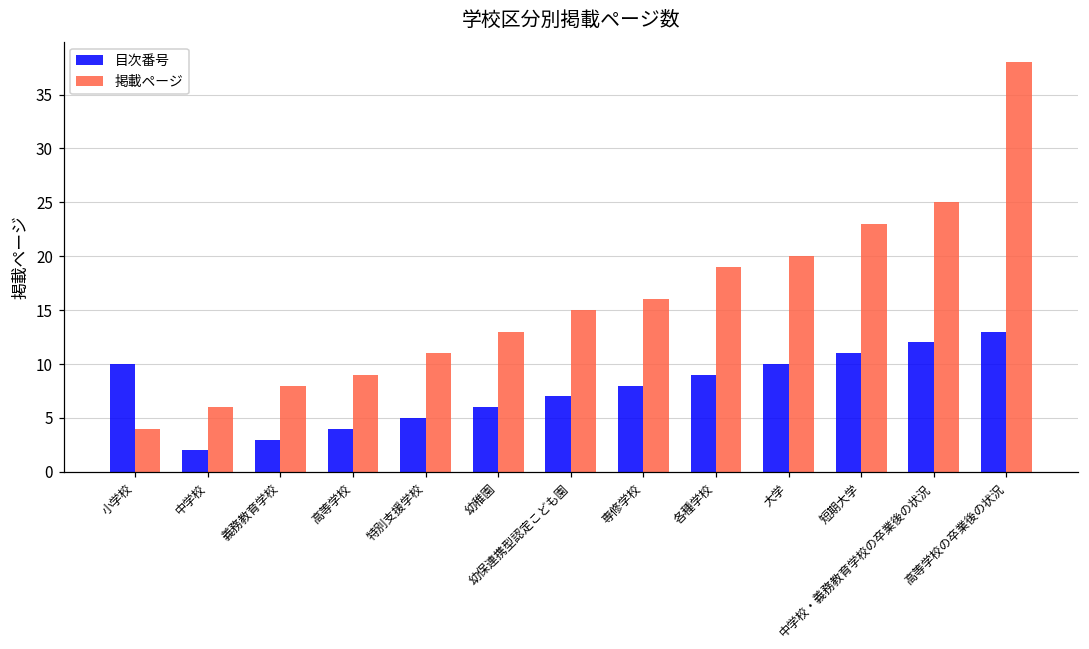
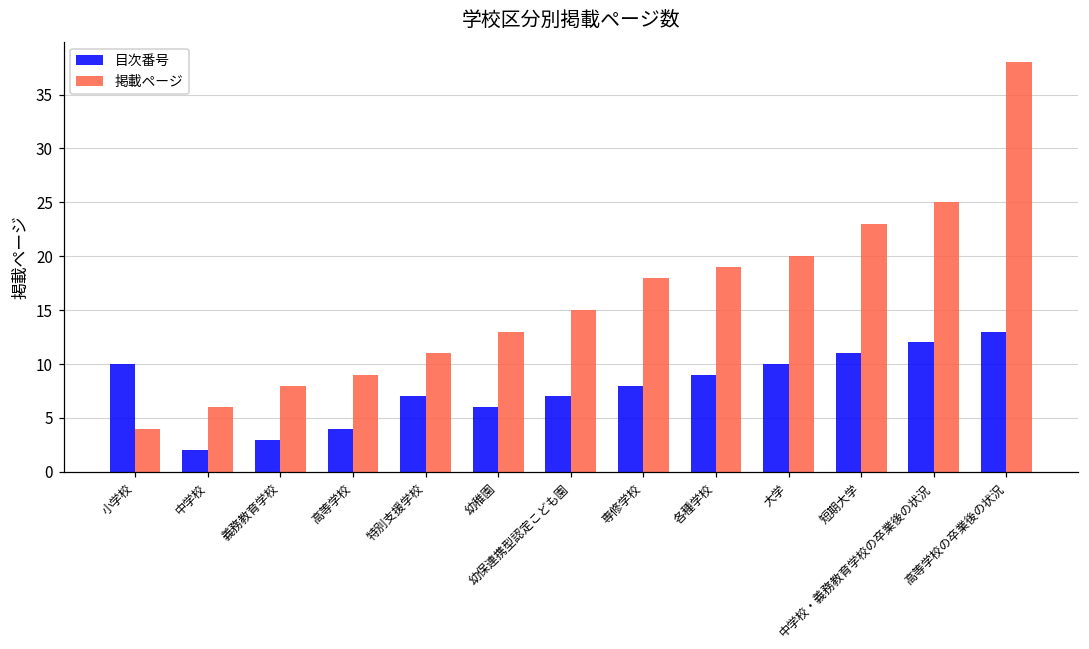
目次番号, 特別支援学校: 5 -> 7
掲載ページ, 専修学校: 16 -> 18
